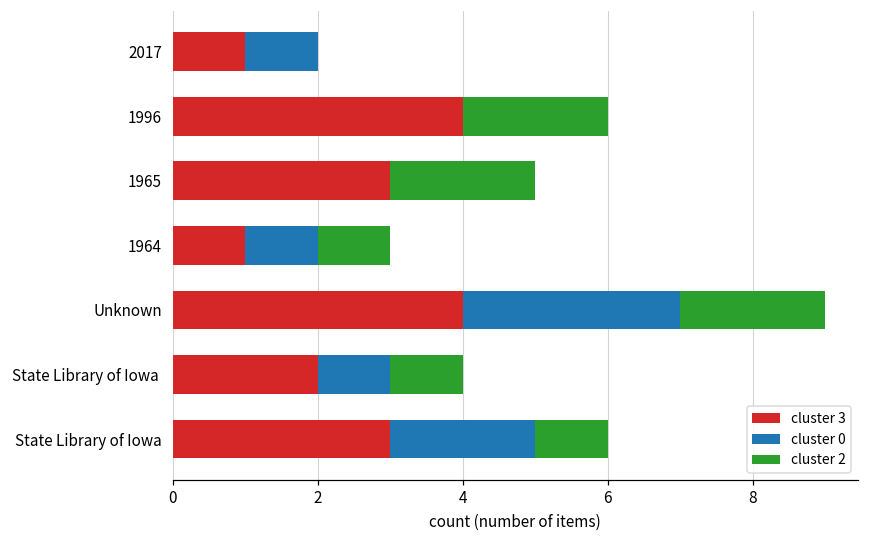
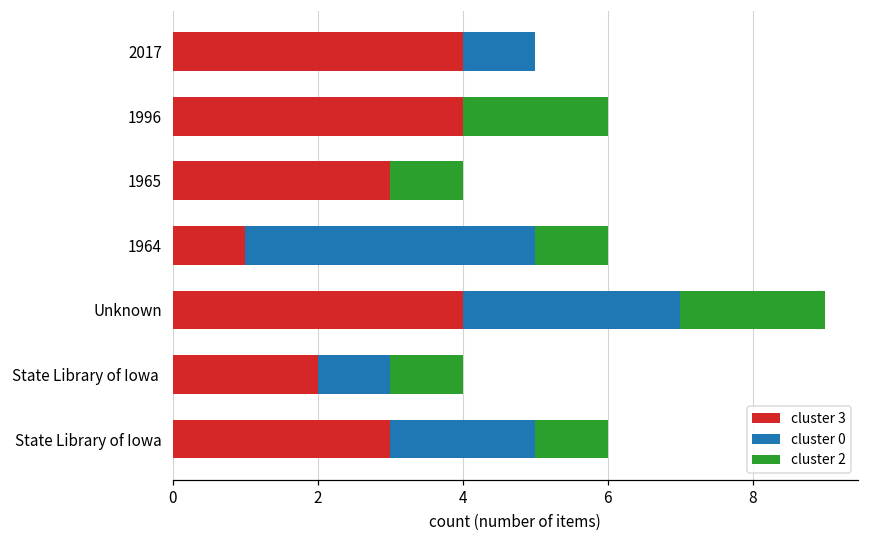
cluster 3, 2017: 1 -> 4
cluster 2, 1965: 2 -> 1
cluster 0, 1964: 1 -> 4
